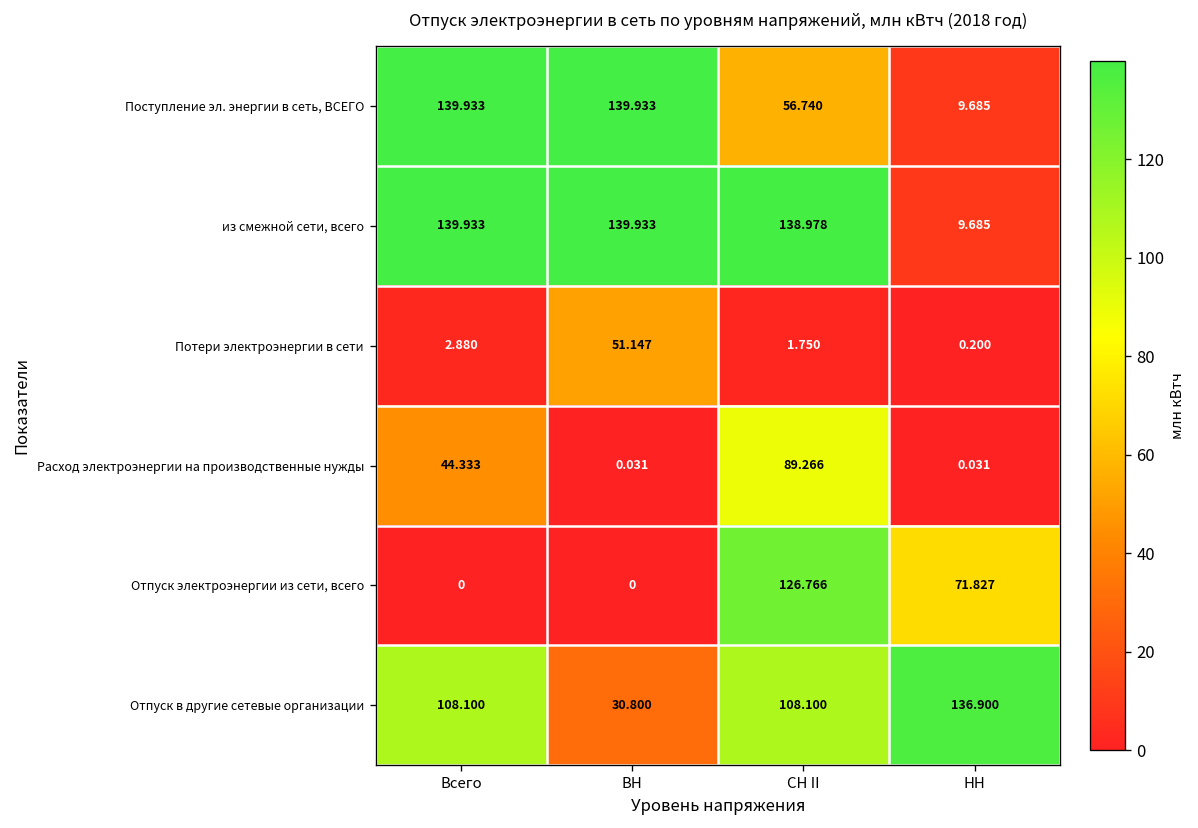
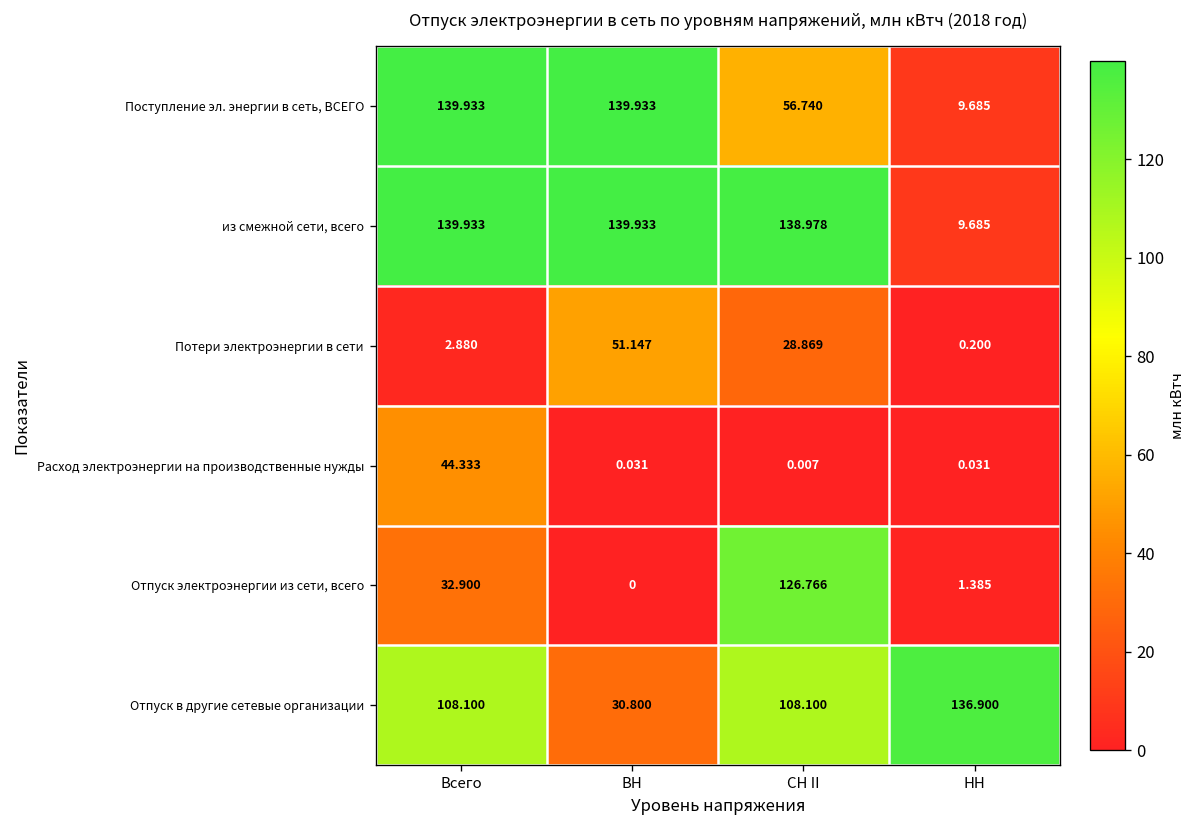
Потери электроэнергии в сети, СН II: 1.750 -> 28.869
Расход электроэнергии на производственные нужды, СН II: 89.266 -> 0.007
Отпуск электроэнергии из сети, всего, Всего: 0 -> 32.900
Отпуск электроэнергии из сети, всего, НН: 71.827 -> 1.385
